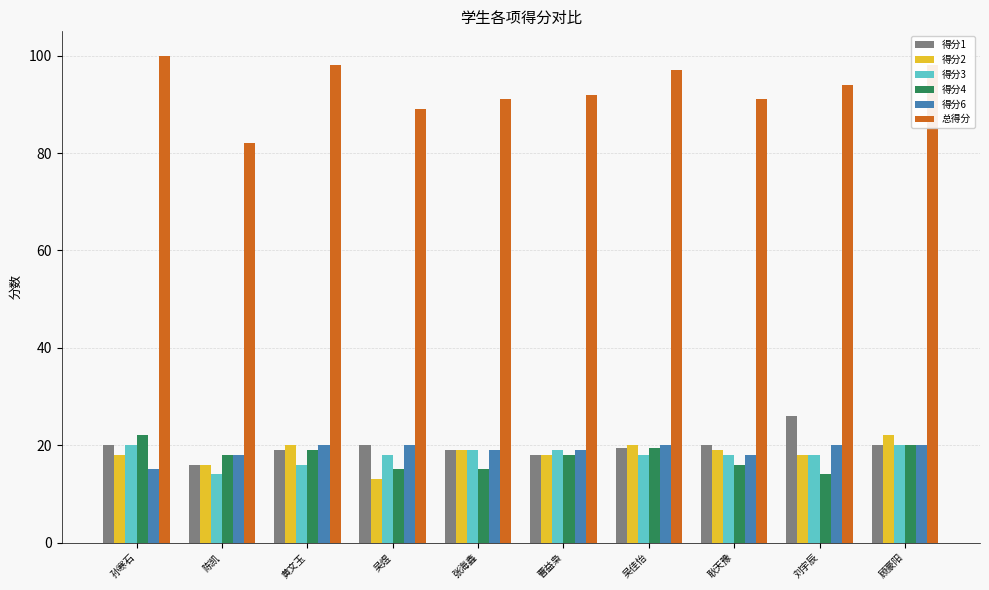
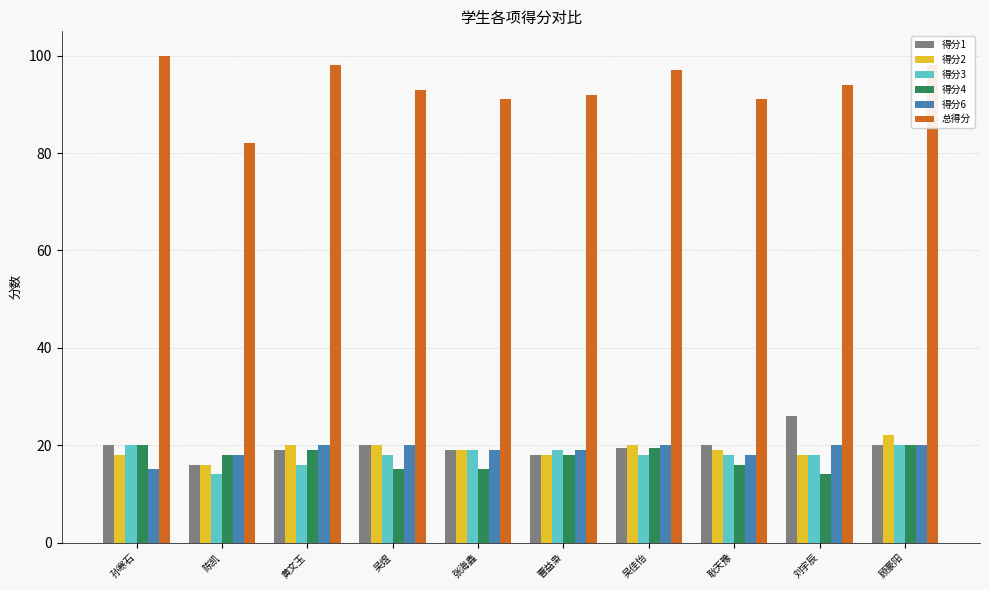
得分4, 孙寒石: 22 -> 20
得分2, 吴煜: 13 -> 20
总得分, 吴煜: 89 -> 93
